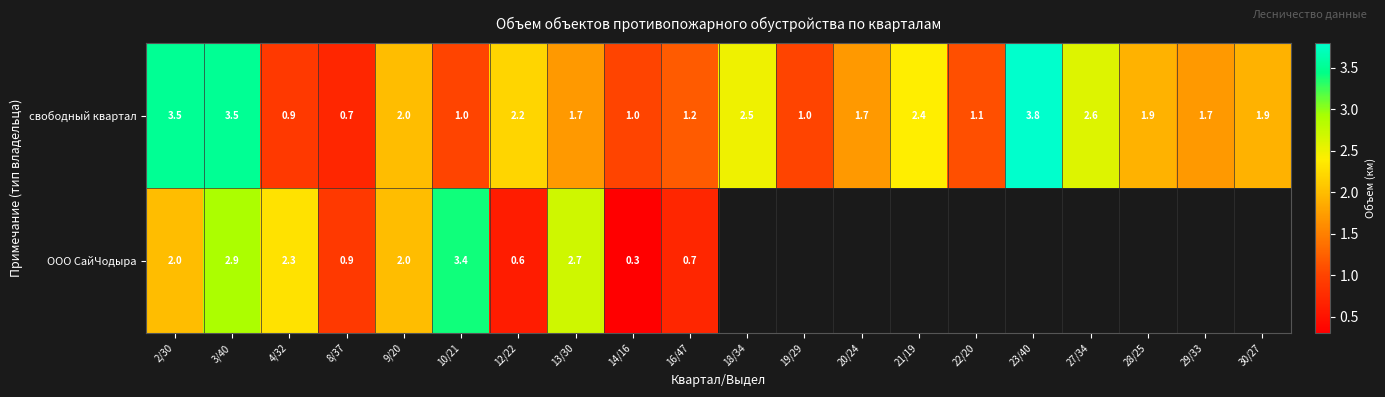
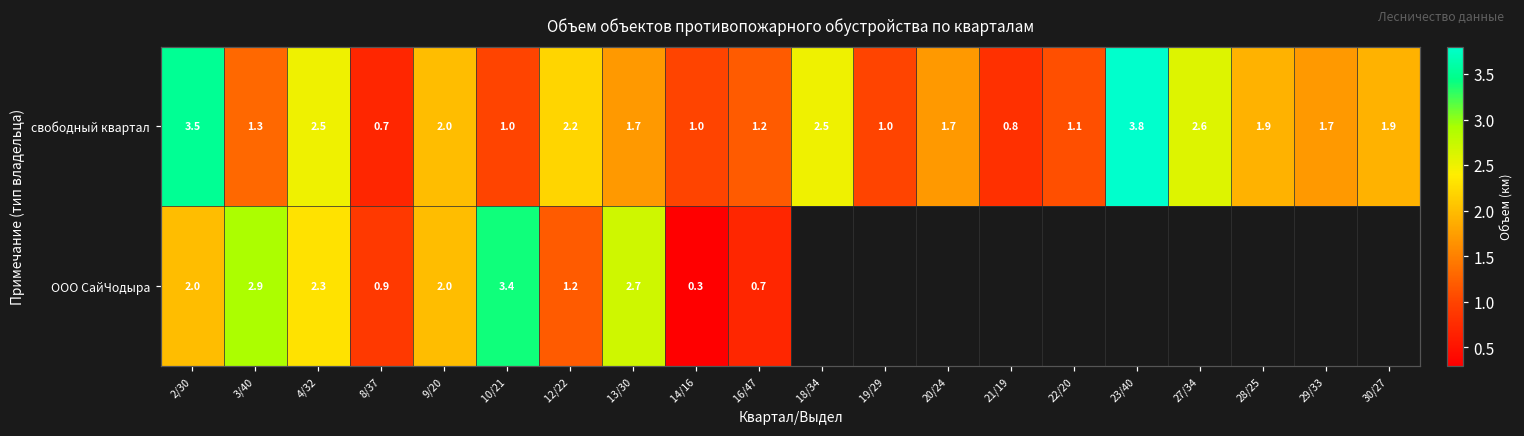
свободный квартал, 3/40: 3.5 -> 1.3
свободный квартал, 4/32: 0.9 -> 2.5
свободный квартал, 21/19: 2.4 -> 0.8
ООО СайЧодыра, 12/22: 0.6 -> 1.2
